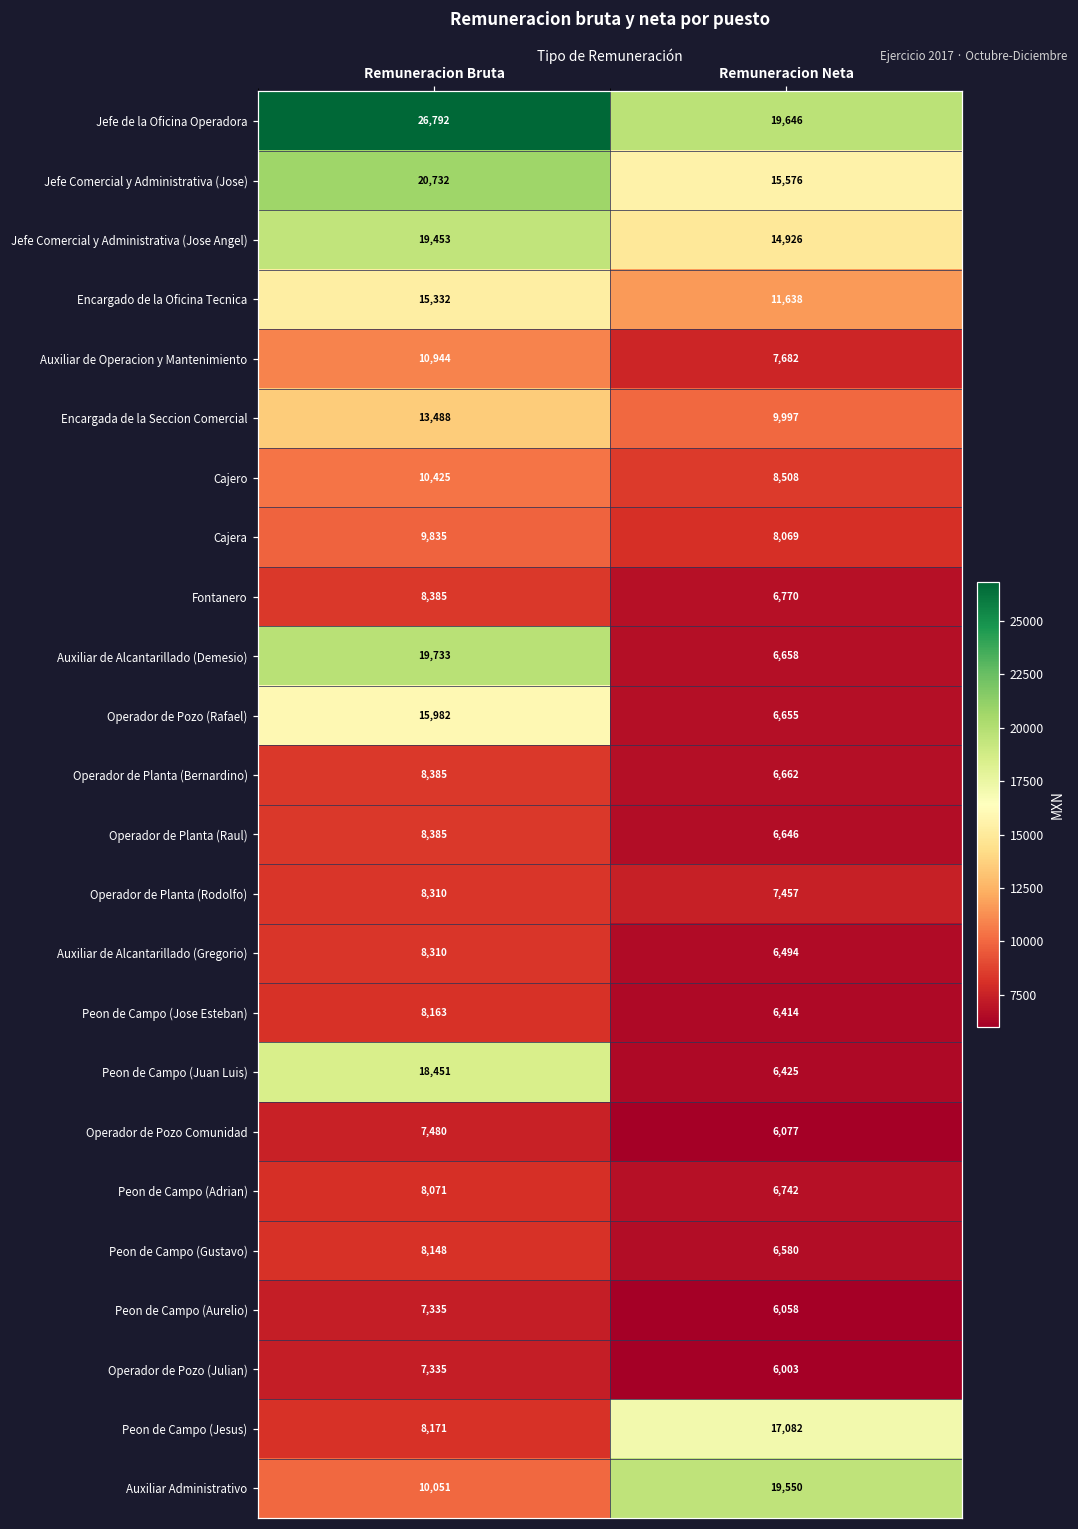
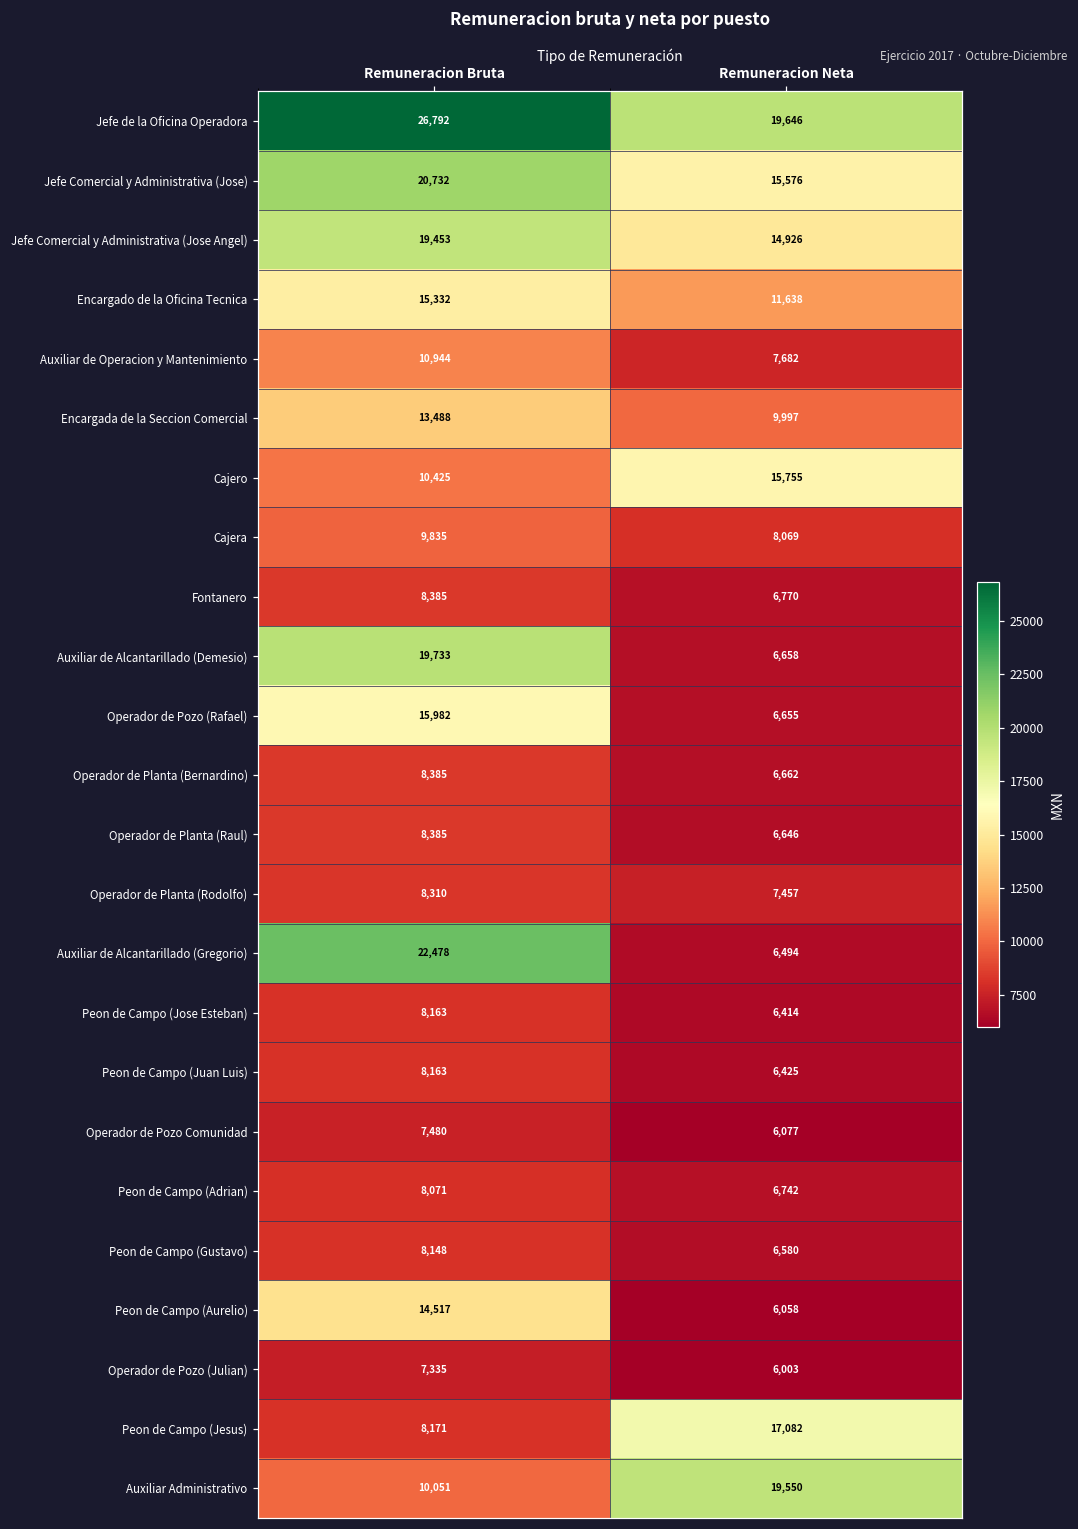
Cajero, Remuneracion Neta: 8,508 -> 15,755
Auxiliar de Alcantarillado (Gregorio), Remuneracion Bruta: 8,310 -> 22,478
Peon de Campo (Juan Luis), Remuneracion Bruta: 18,451 -> 8,163
Peon de Campo (Aurelio), Remuneracion Bruta: 7,335 -> 14,517
